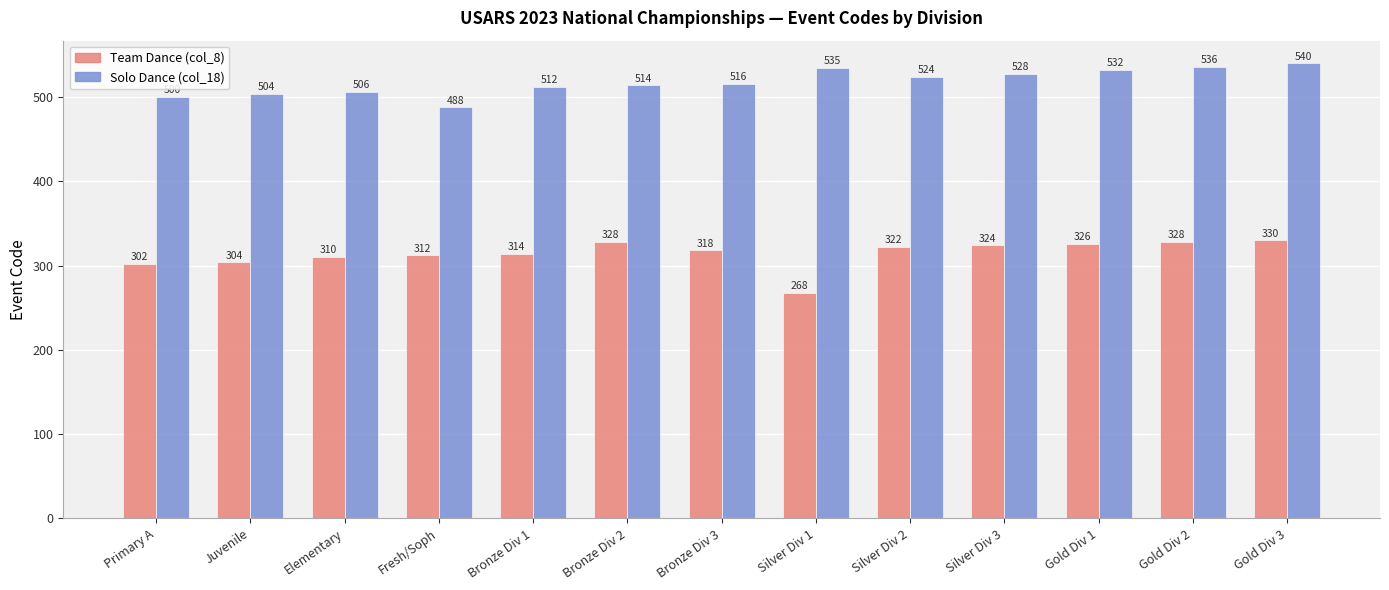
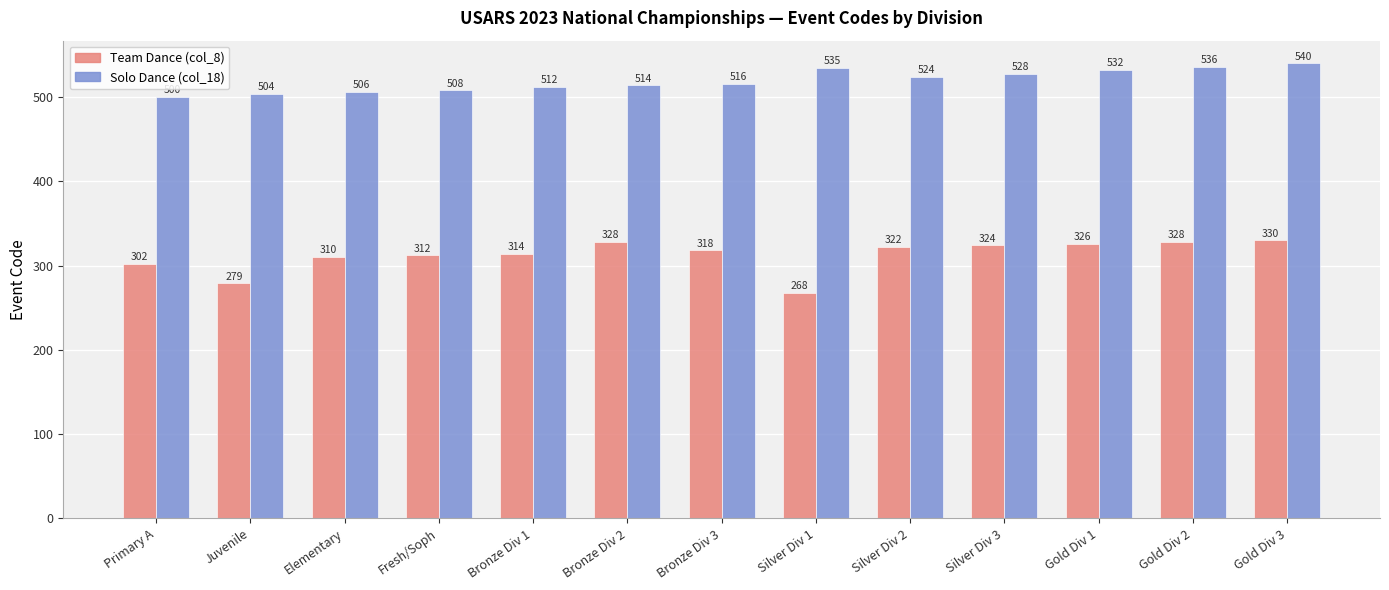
Team Dance (col_8), Juvenile: 304 -> 279
Solo Dance (col_18), Fresh/Soph: 488 -> 508
